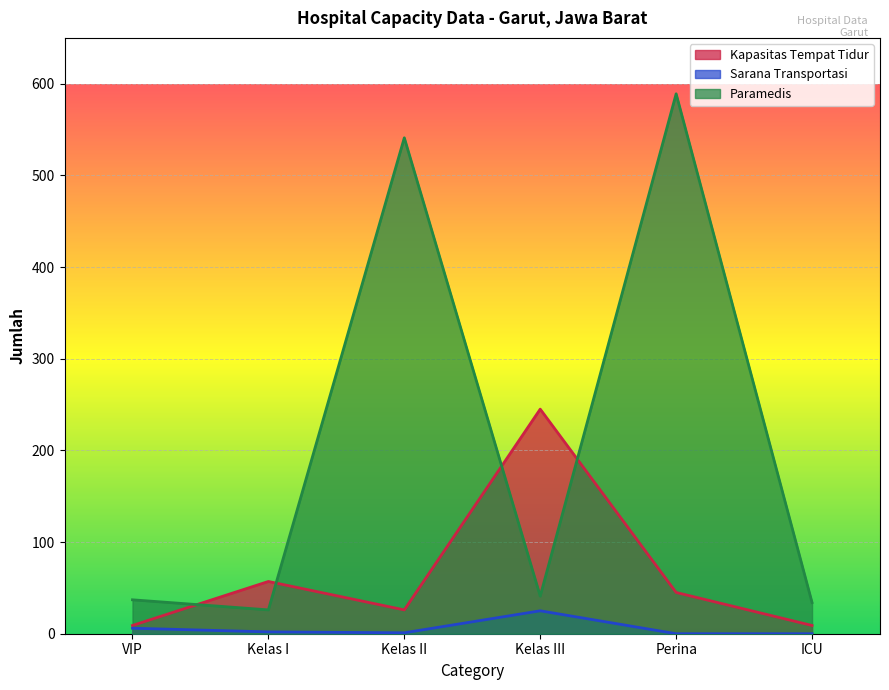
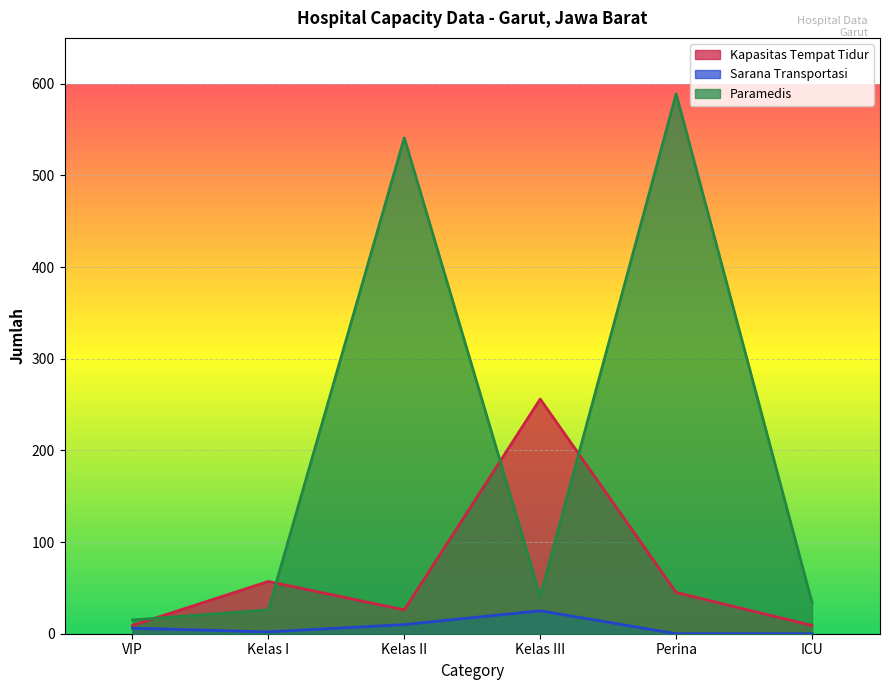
Paramedis, VIP: 40 -> 20
Sarana Transportasi, Kelas II: 0 -> 10
Kapasitas Tempat Tidur, Kelas III: 250 -> 260
